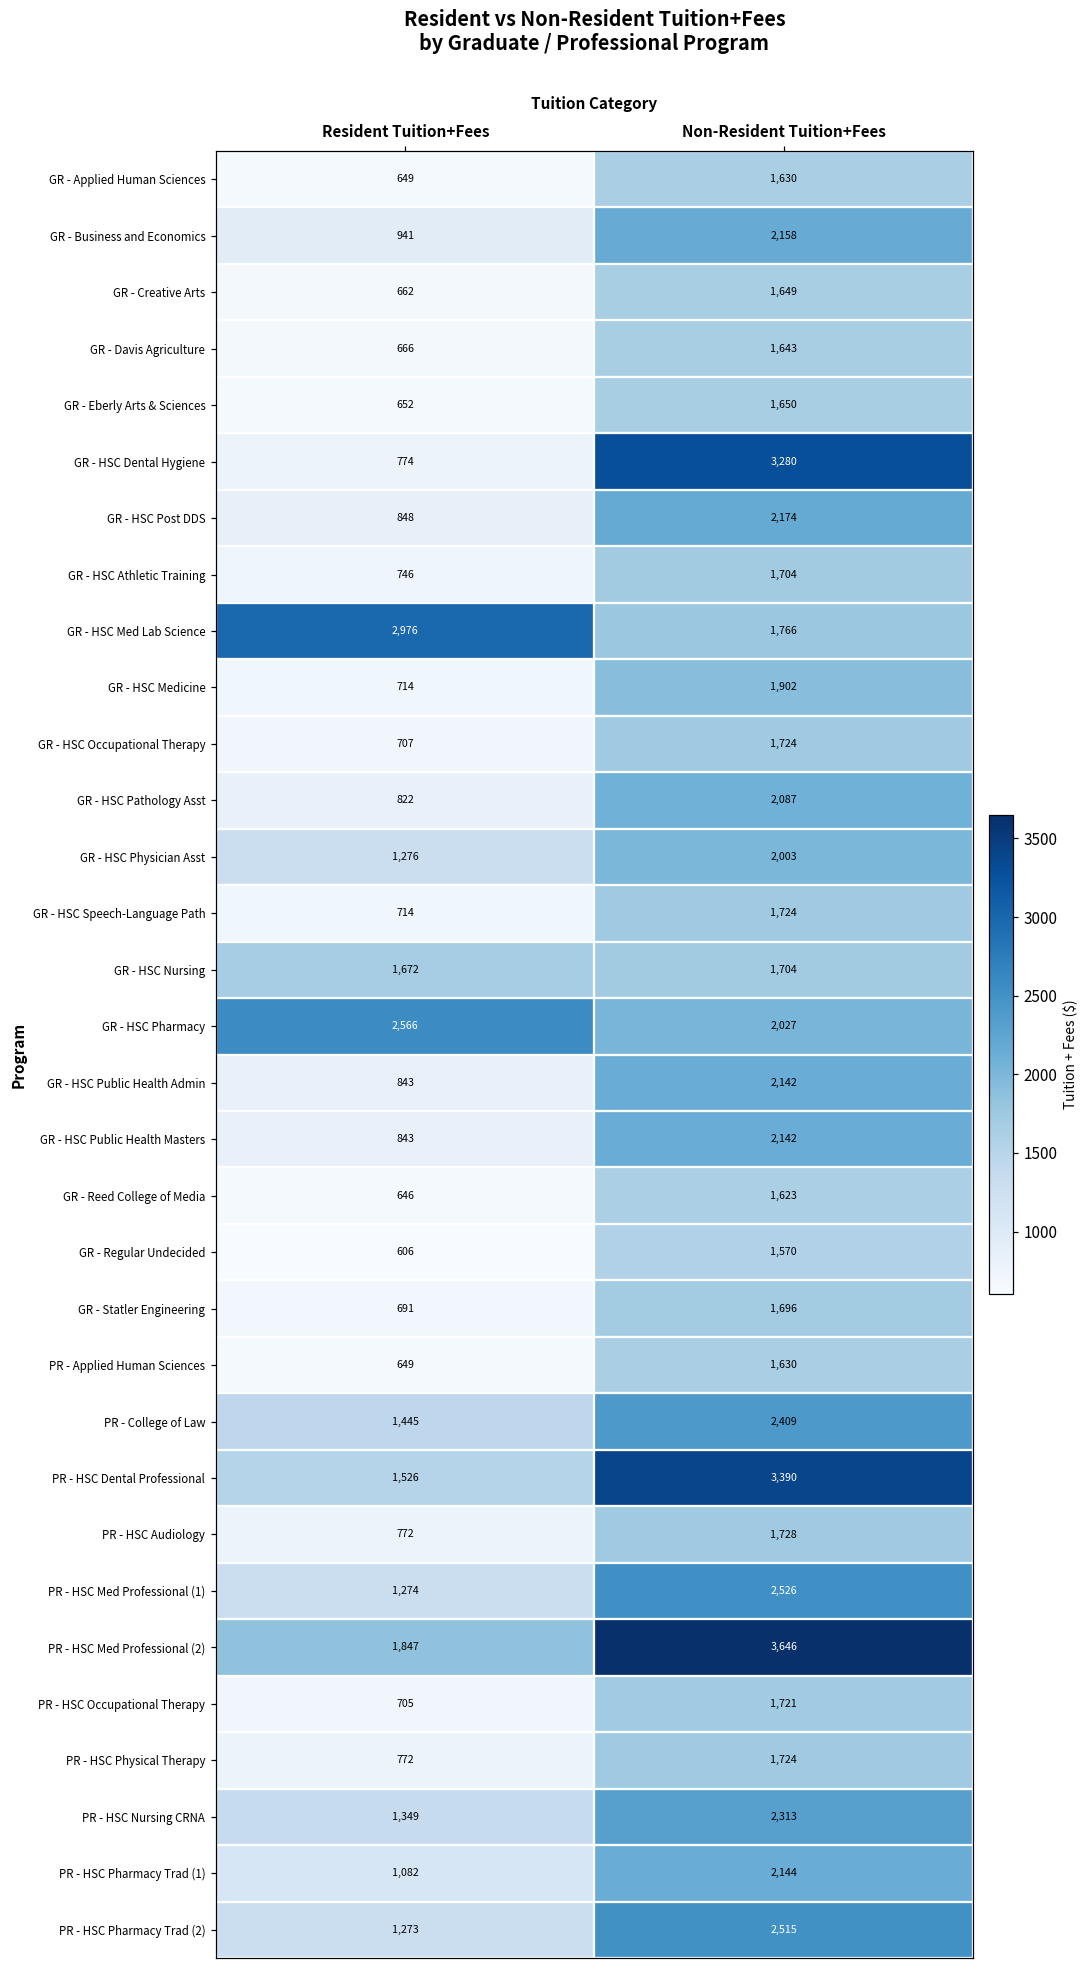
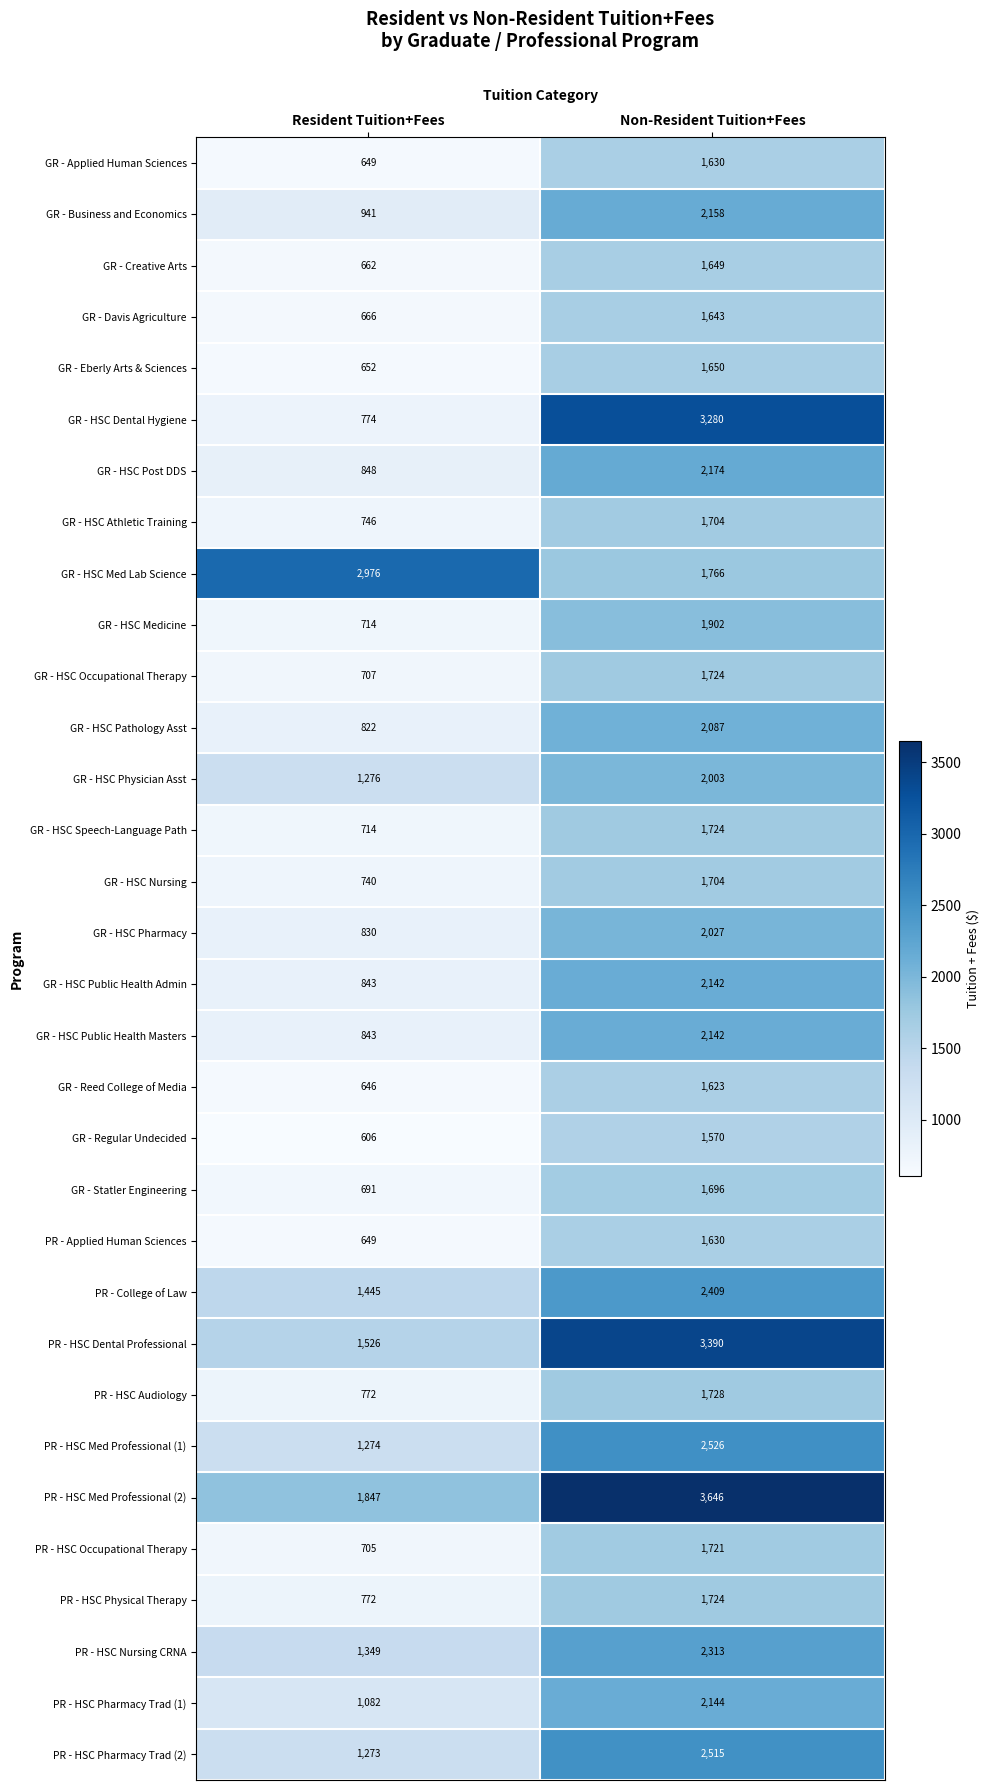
GR - HSC Nursing, Resident Tuition+Fees: 1,672 -> 740
GR - HSC Pharmacy, Resident Tuition+Fees: 2,566 -> 830
